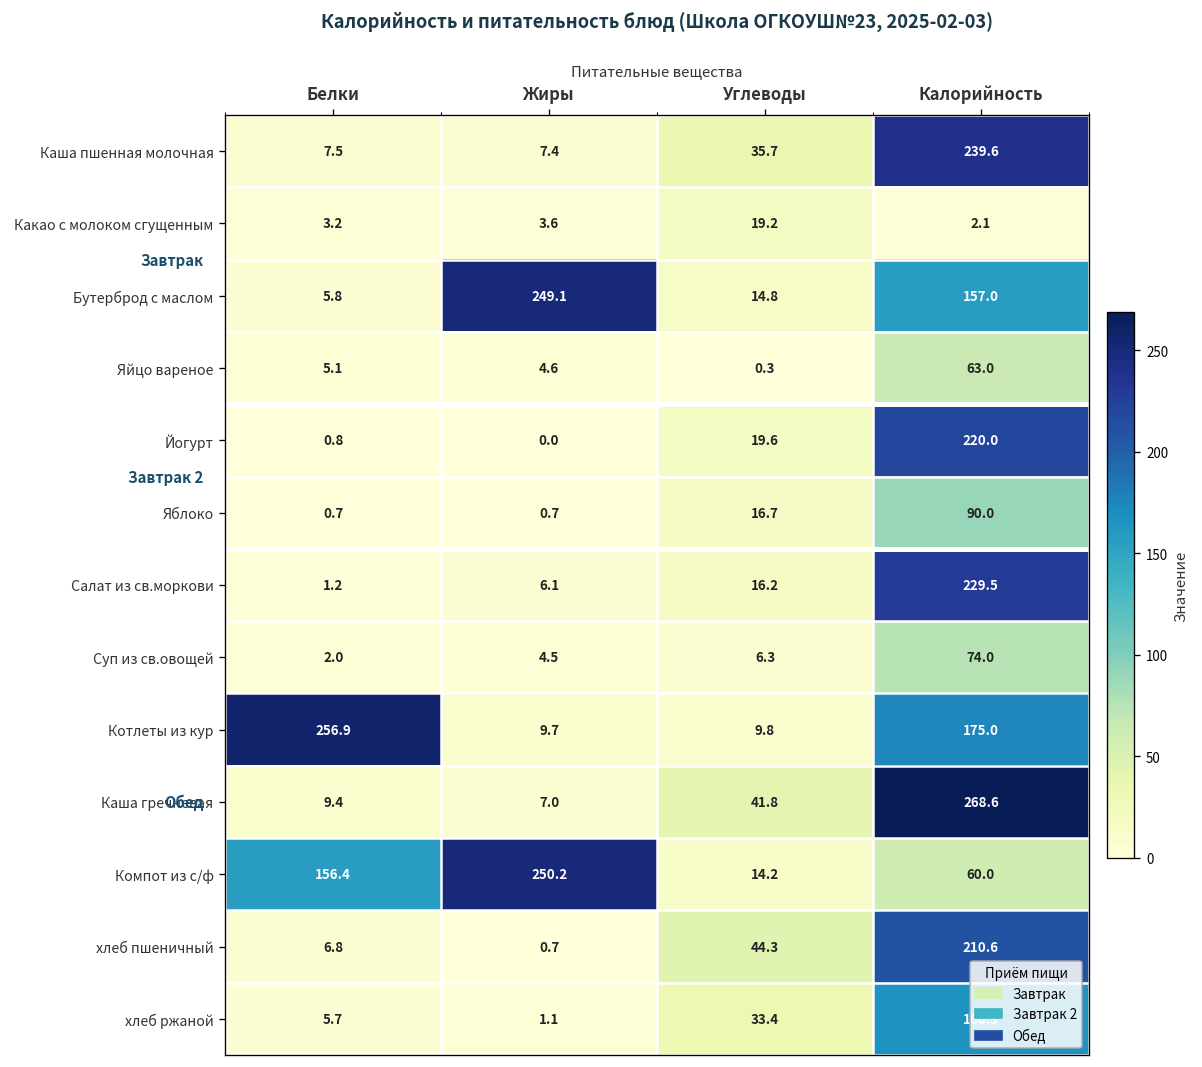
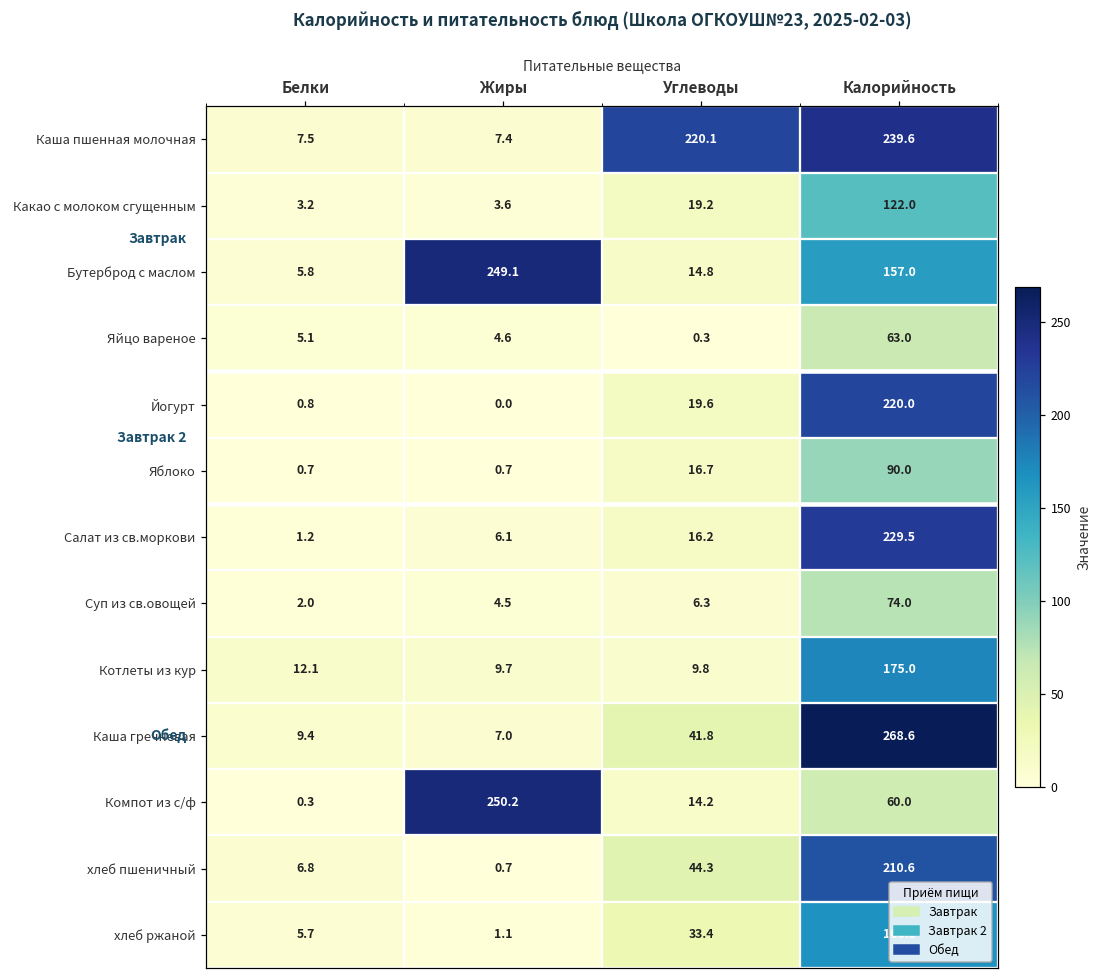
Каша пшенная молочная, Углеводы: 35.7 -> 220.1
Какао с молоком сгущенным, Калорийность: 2.1 -> 122.0
Котлеты из кур, Белки: 256.9 -> 12.1
Компот из с/ф, Белки: 156.4 -> 0.3
